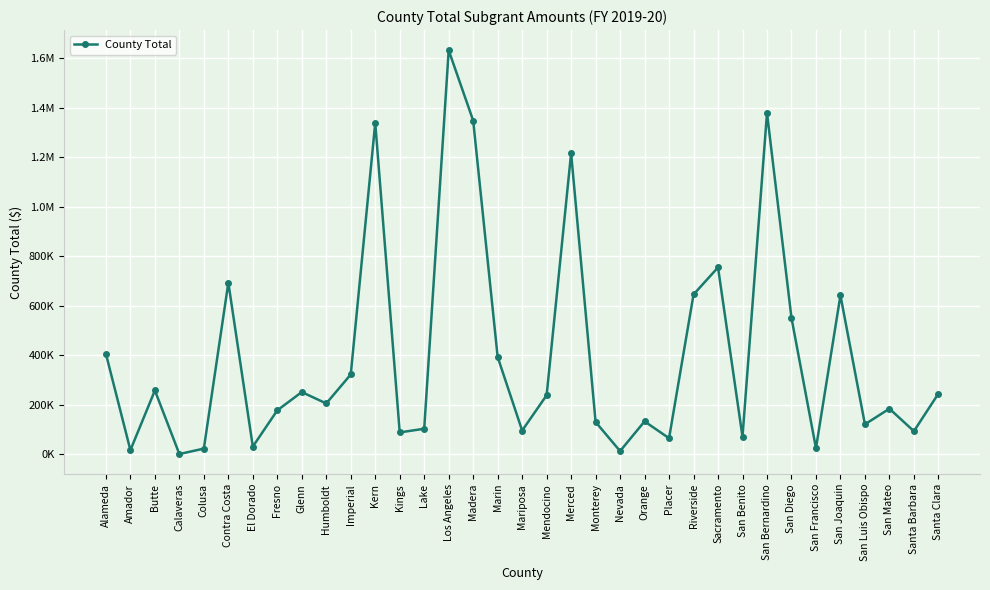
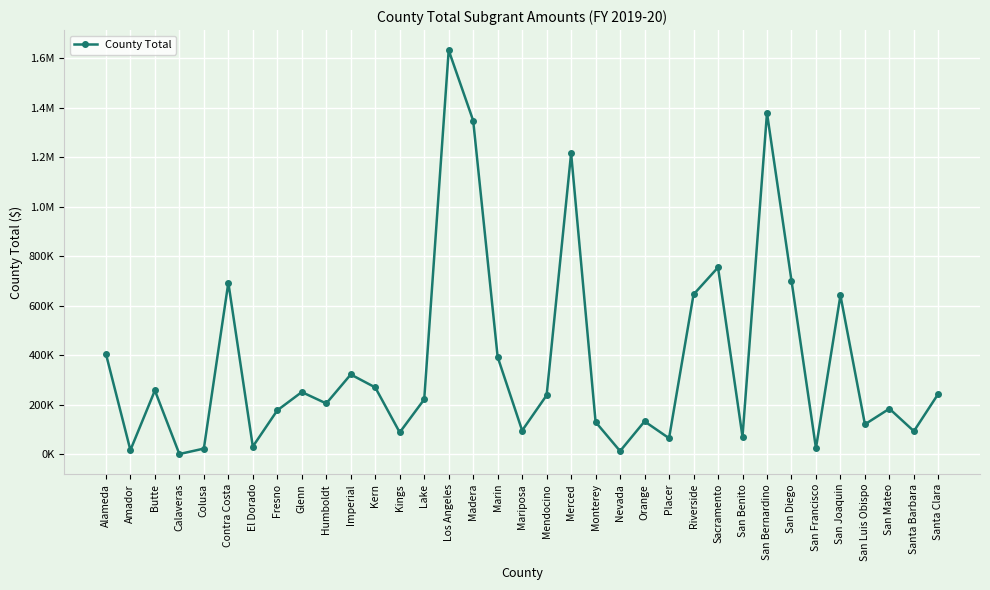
Kern: 1340000 -> 270000
Lake: 100000 -> 220000
San Diego: 550000 -> 700000
